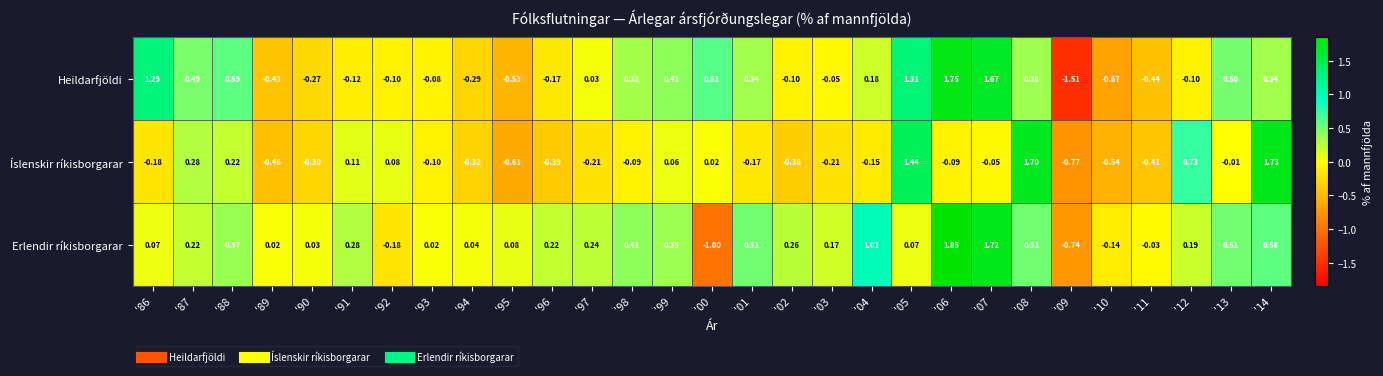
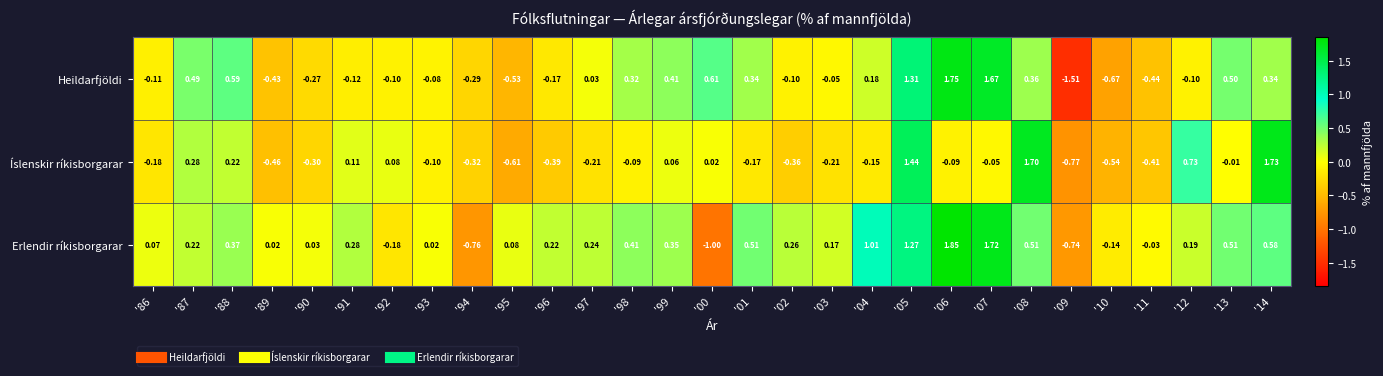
Heildarfjöldi, '86: 1.29 -> -0.11
Erlendir ríkisborgarar, '94: 0.04 -> -0.76
Erlendir ríkisborgarar, '05: 0.07 -> 1.27
